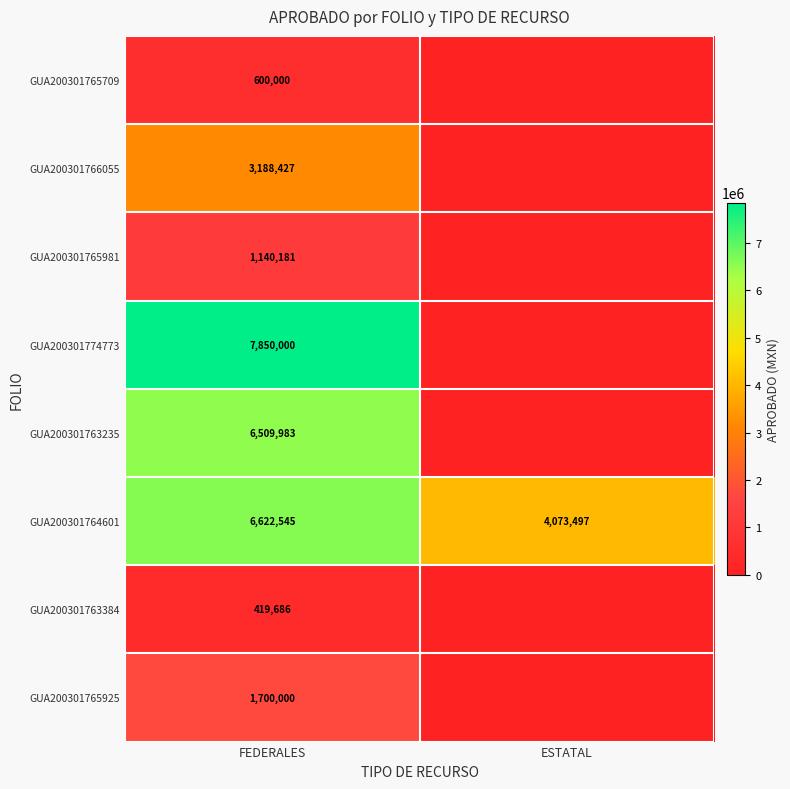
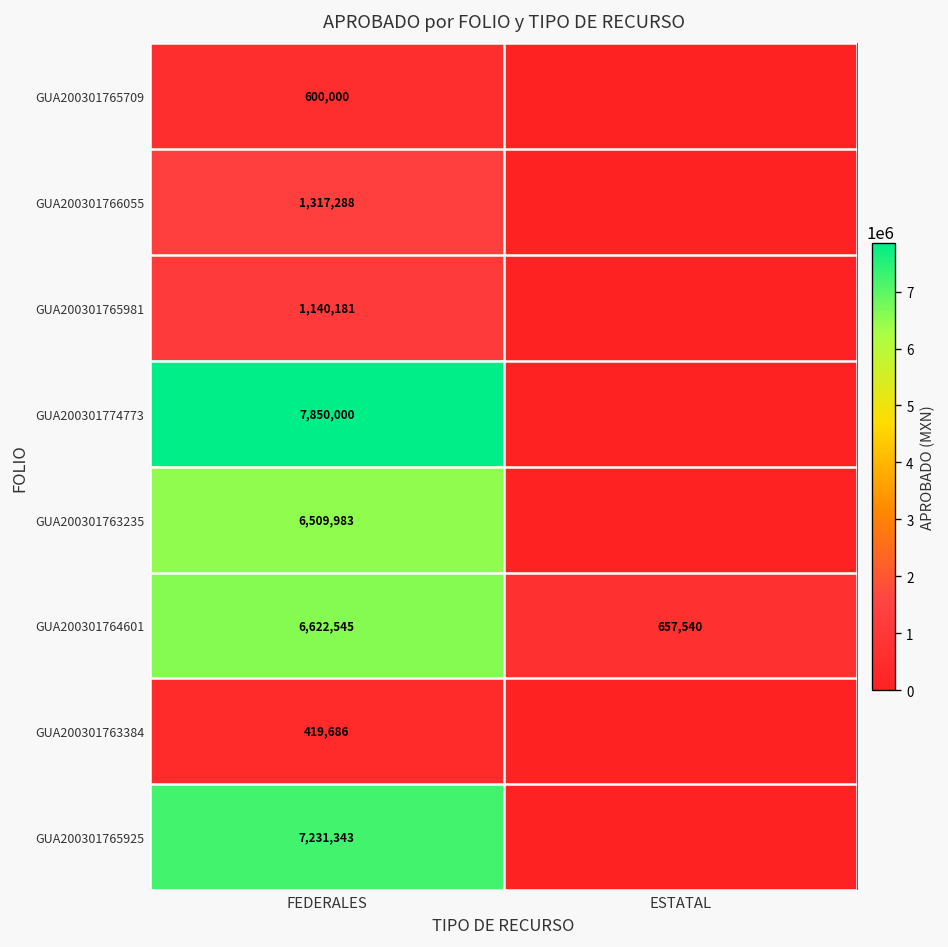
GUA200301766055, FEDERALES: 3,188,427 -> 1,317,288
GUA200301764601, ESTATAL: 4,073,497 -> 657,540
GUA200301765925, FEDERALES: 1,700,000 -> 7,231,343
